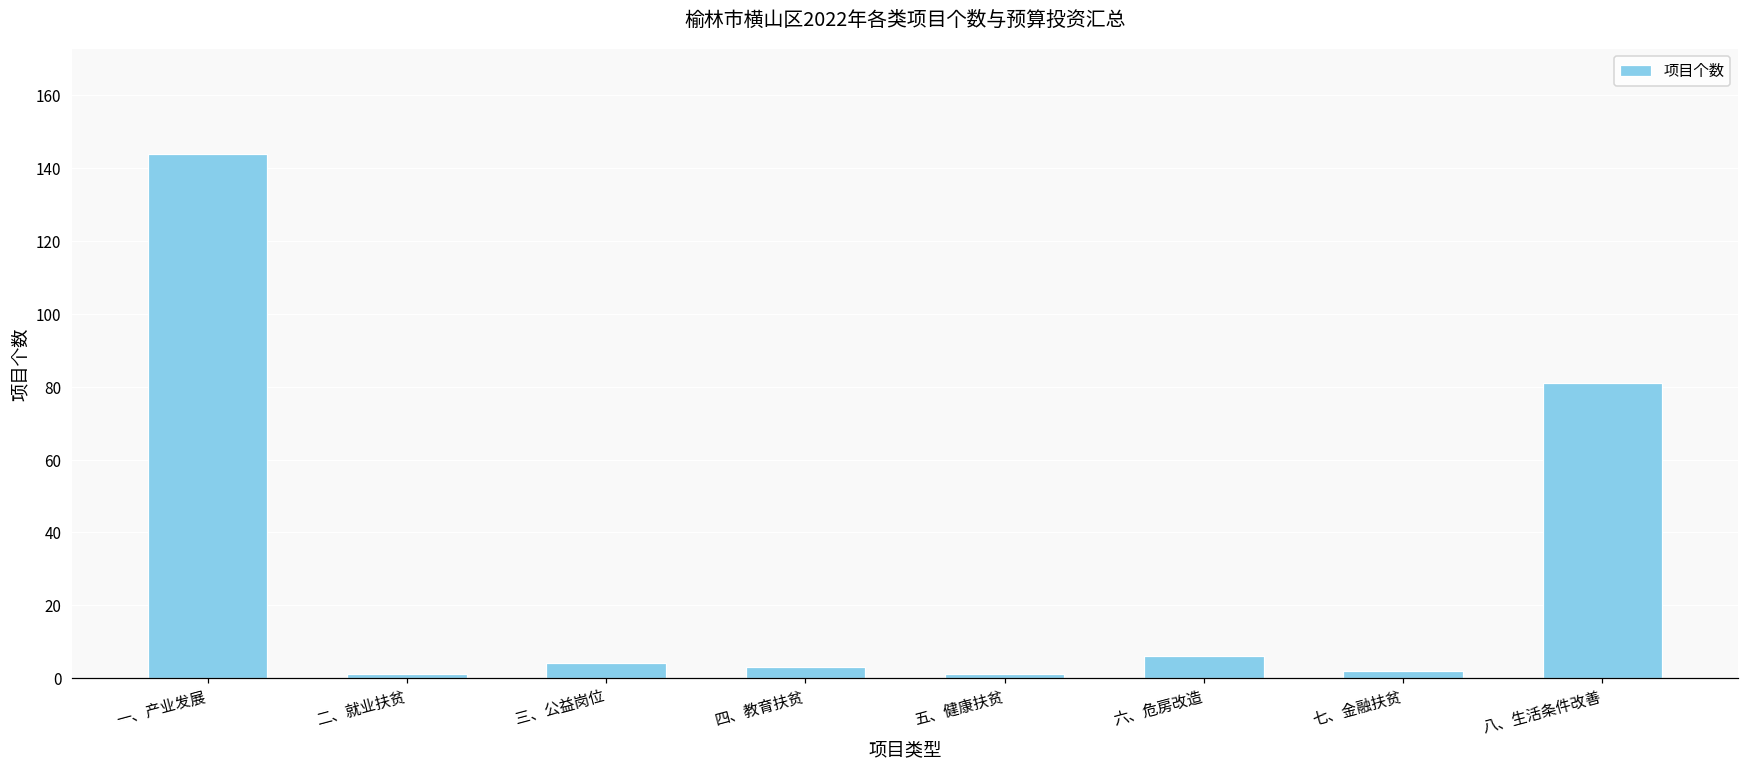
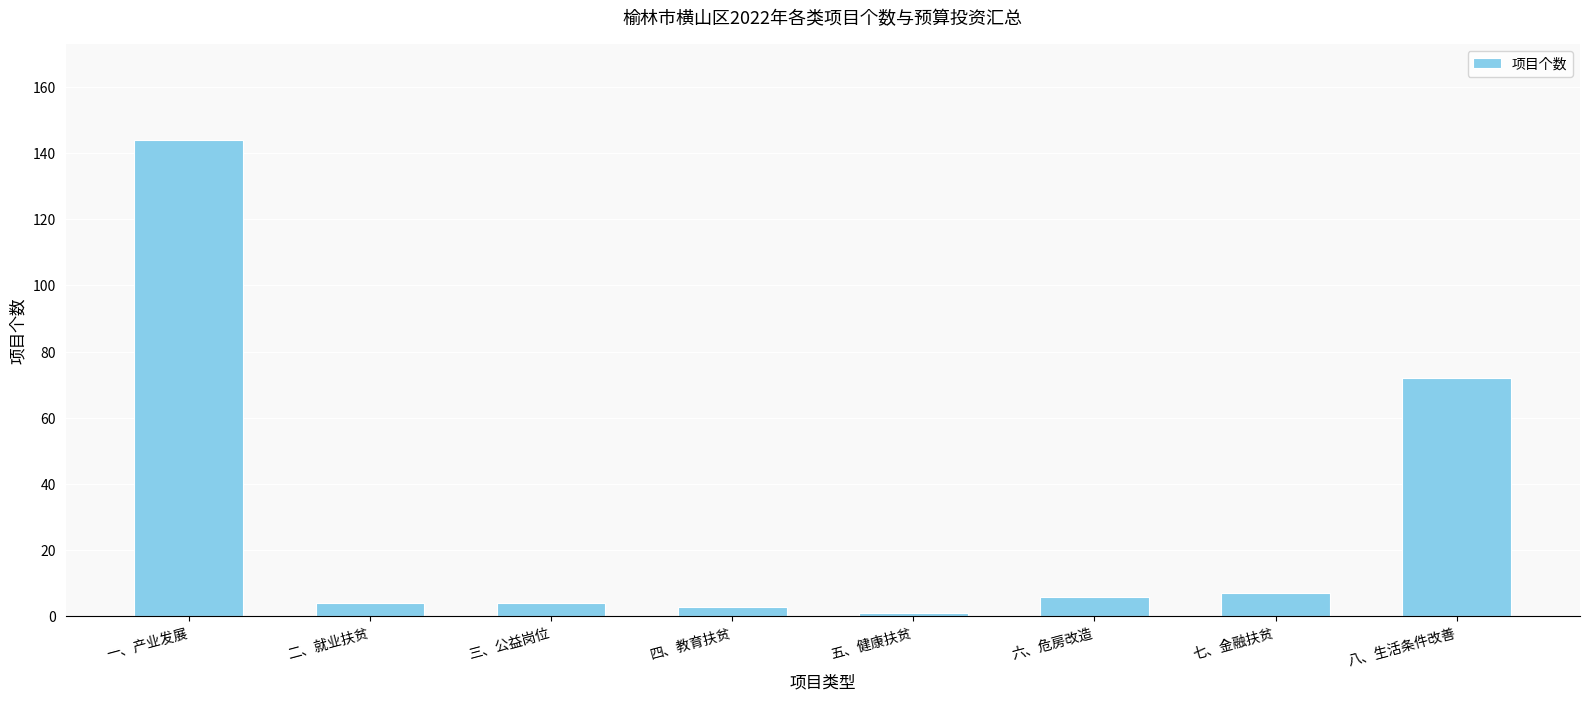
二、就业扶贫: 1 -> 4
七、金融扶贫: 2 -> 7
八、生活条件改善: 81 -> 72
